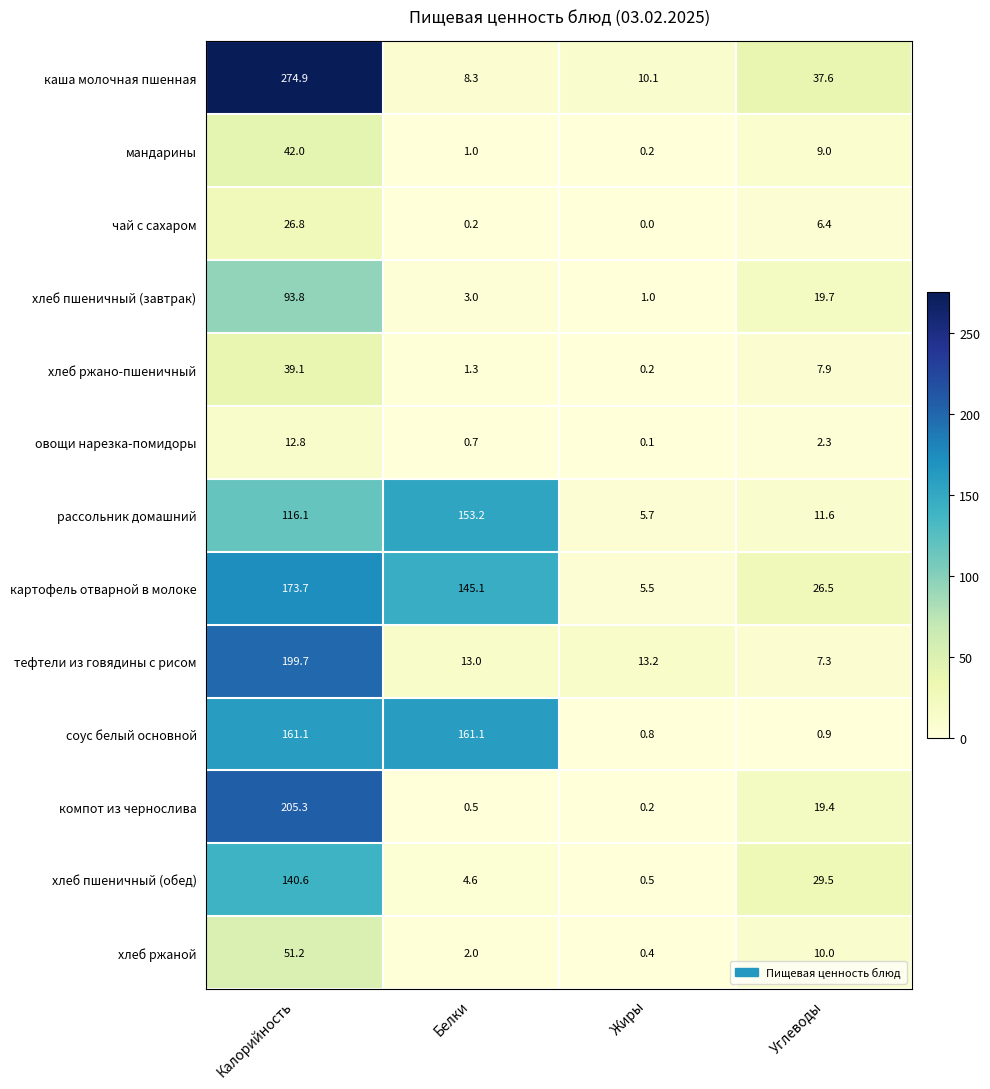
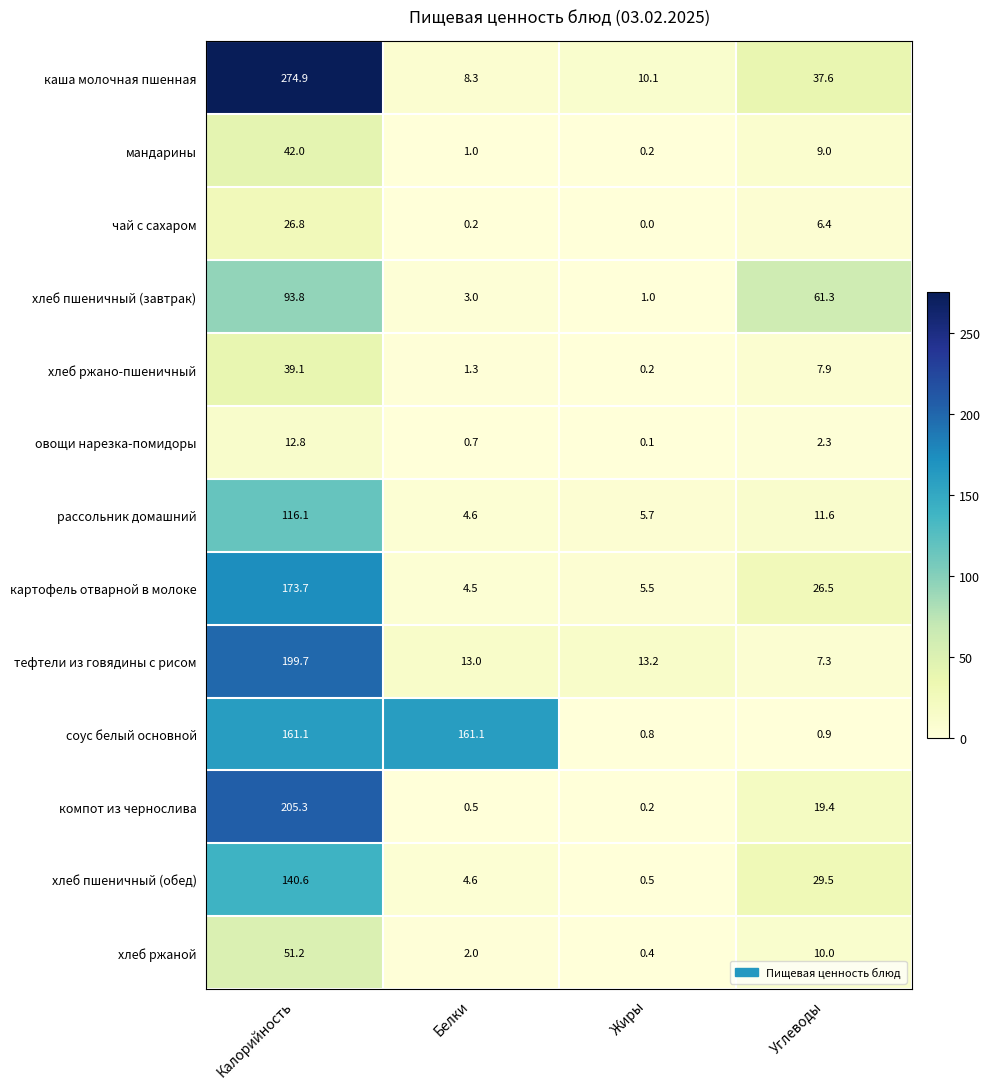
хлеб пшеничный (завтрак), Углеводы: 19.7 -> 61.3
рассольник домашний, Белки: 153.2 -> 4.6
картофель отварной в молоке, Белки: 145.1 -> 4.5
